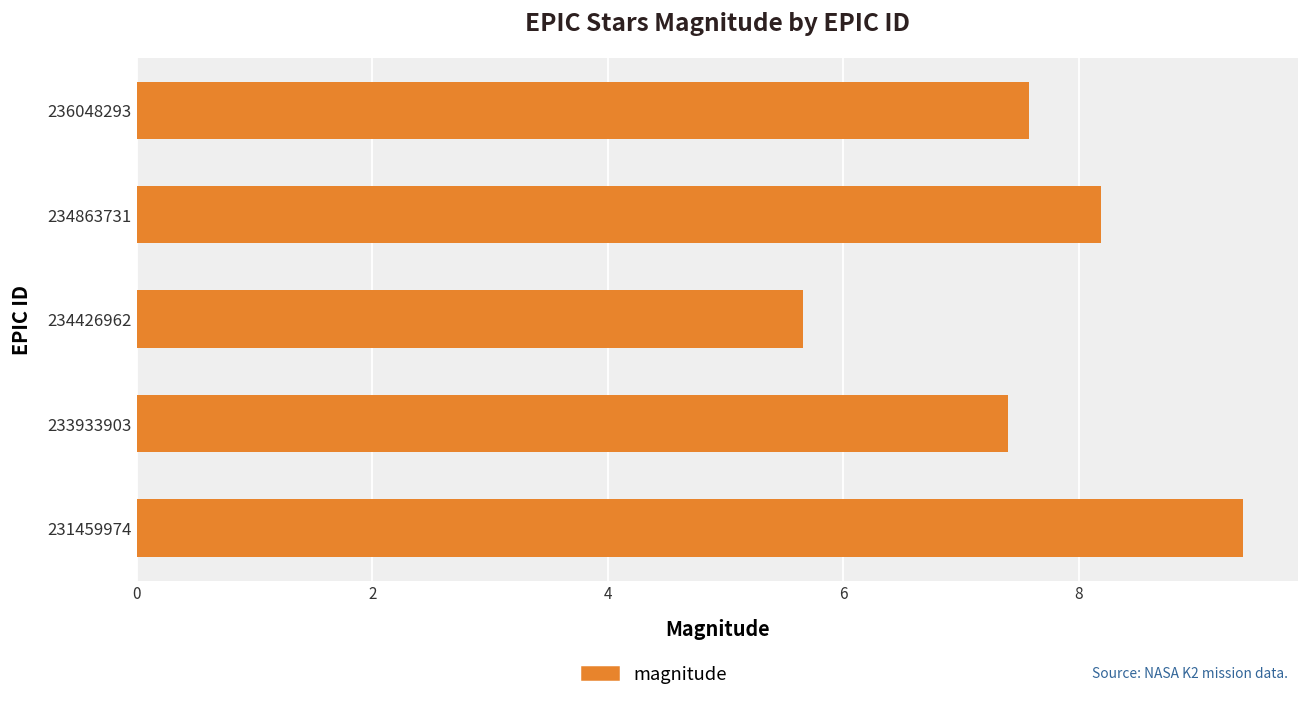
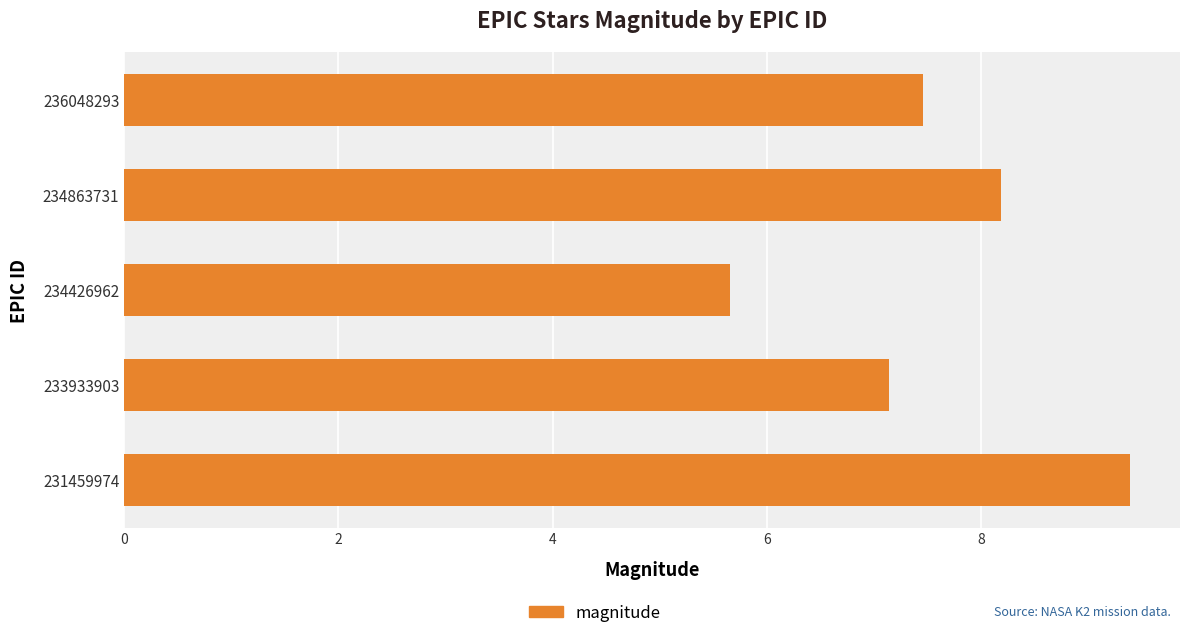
236048293: 7.57 -> 7.46
233933903: 7.40 -> 7.14
